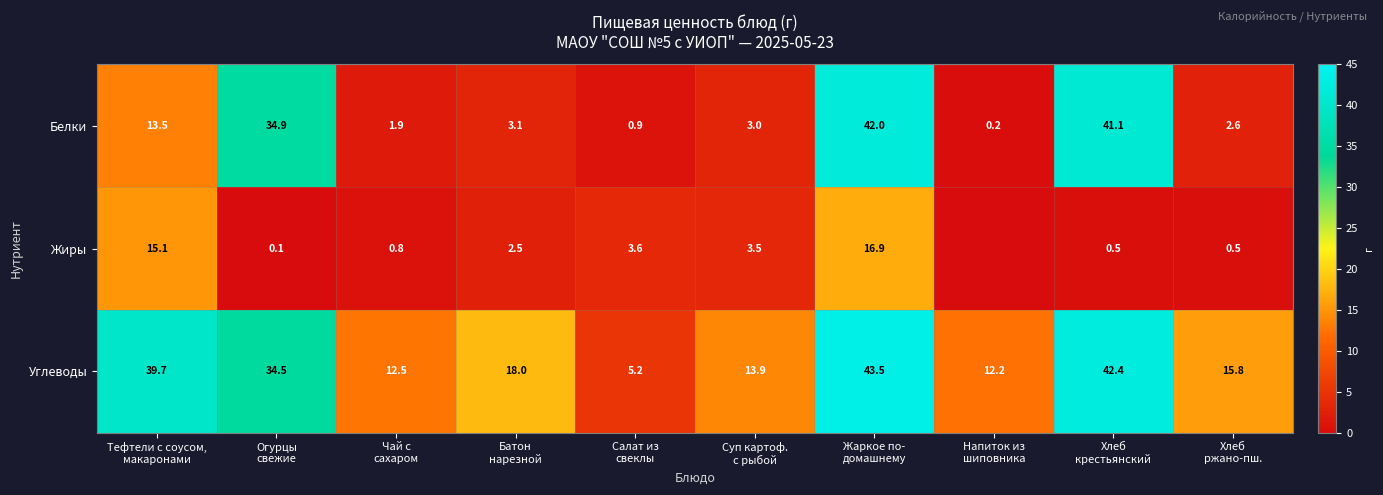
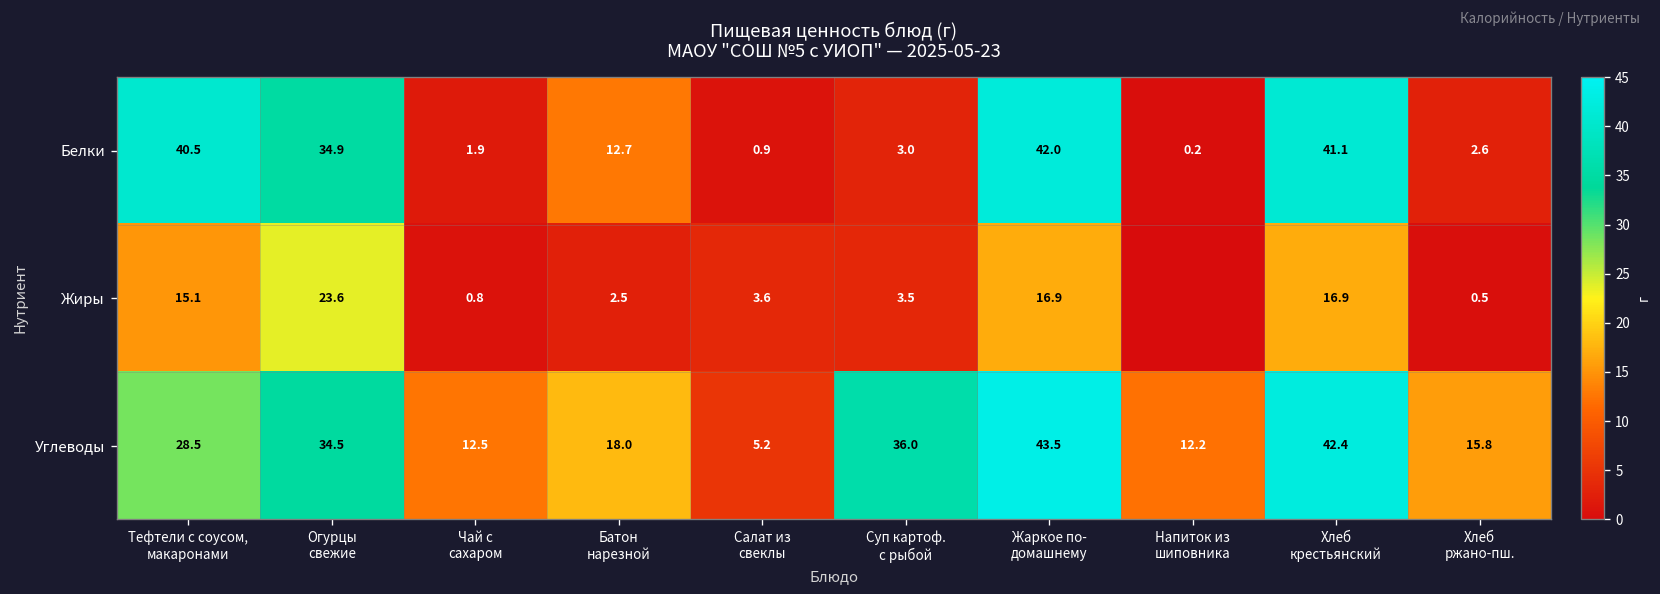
Белки, Тефтели с соусом, макаронами: 13.5 -> 40.5
Белки, Батон нарезной: 3.1 -> 12.7
Жиры, Огурцы свежие: 0.1 -> 23.6
Жиры, Хлеб крестьянский: 0.5 -> 16.9
Углеводы, Тефтели с соусом, макаронами: 39.7 -> 28.5
Углеводы, Суп картоф. с рыбой: 13.9 -> 36.0
